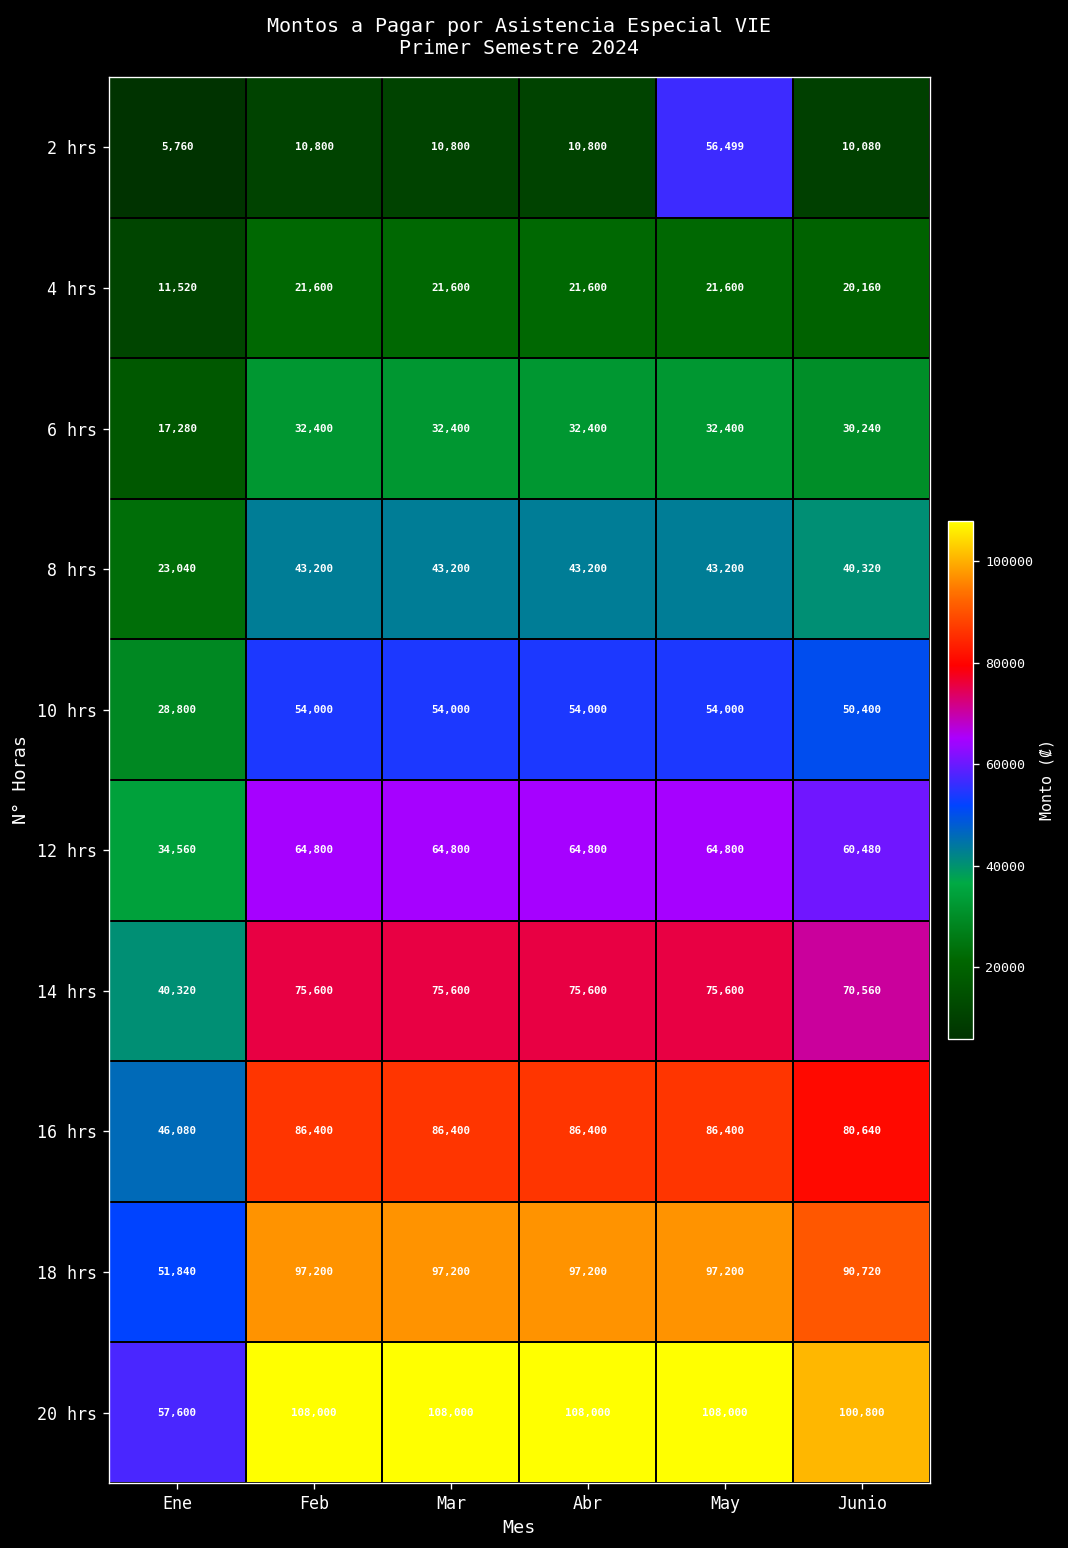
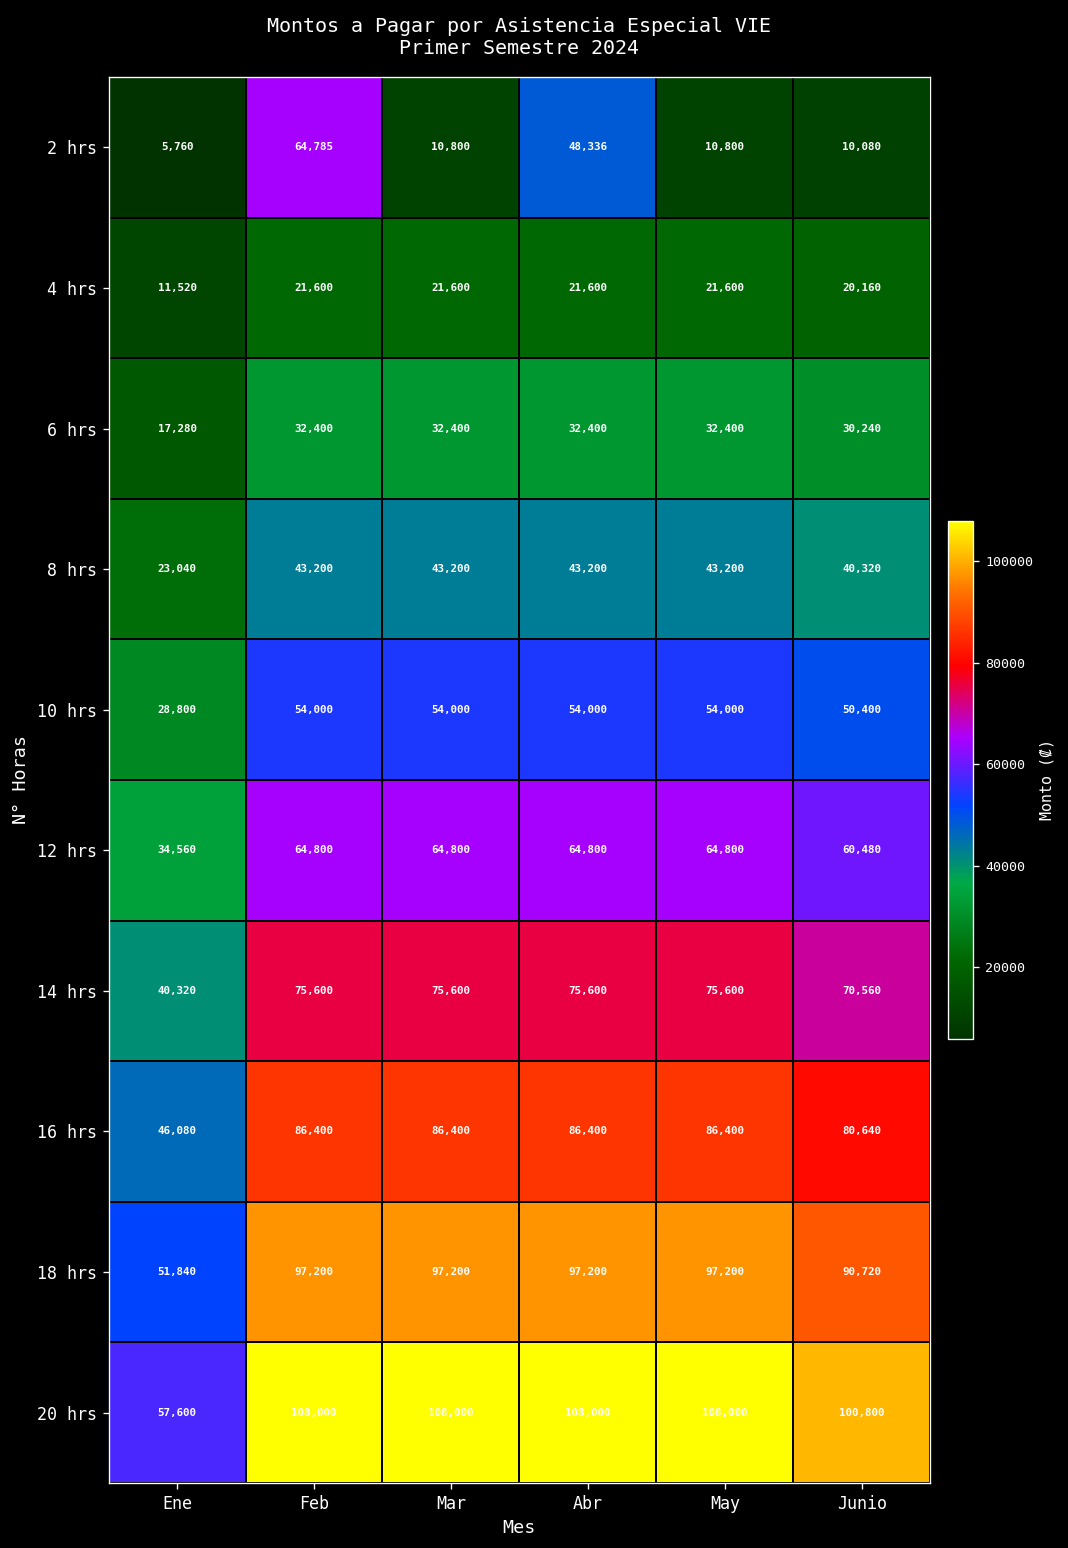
2 hrs, Feb: 10,800 -> 64,785
2 hrs, Abr: 10,800 -> 48,336
2 hrs, May: 56,499 -> 10,800
